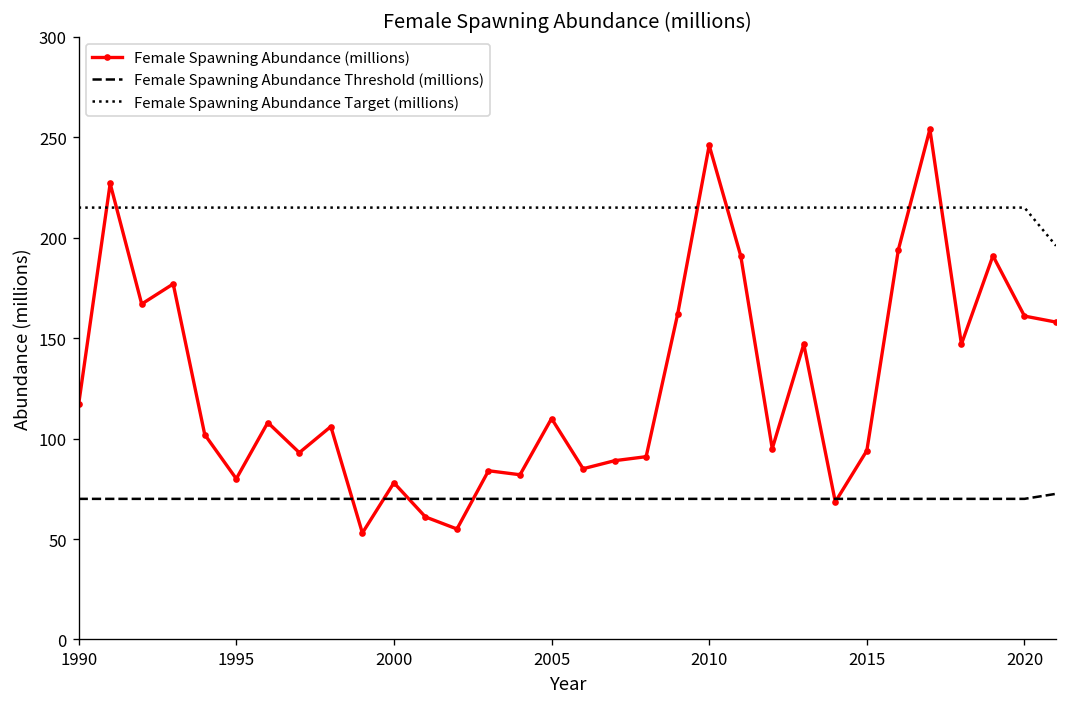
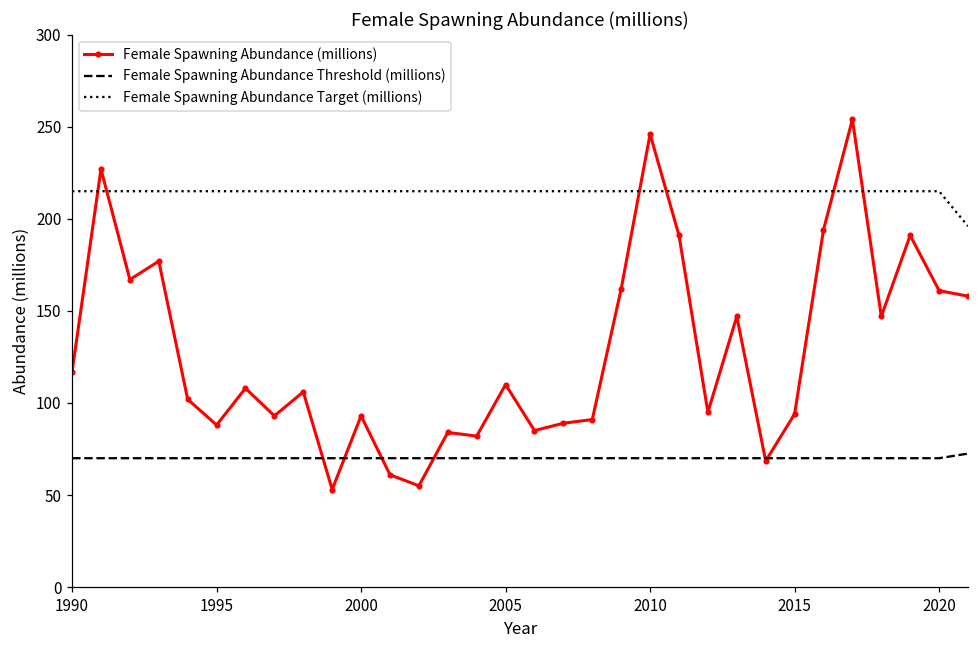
Female Spawning Abundance (millions), 1995: 80 -> 88
Female Spawning Abundance (millions), 2000: 78 -> 93
